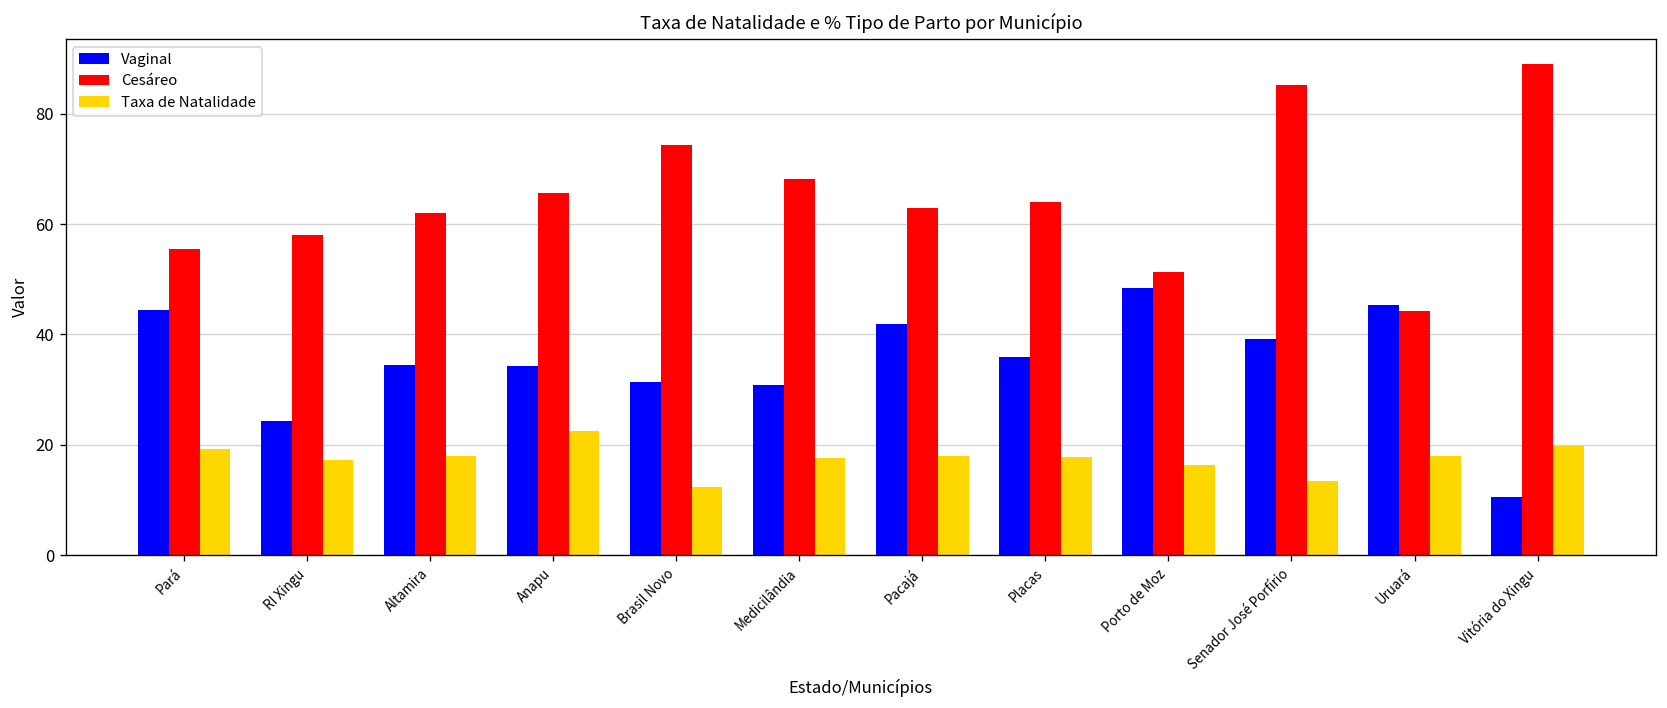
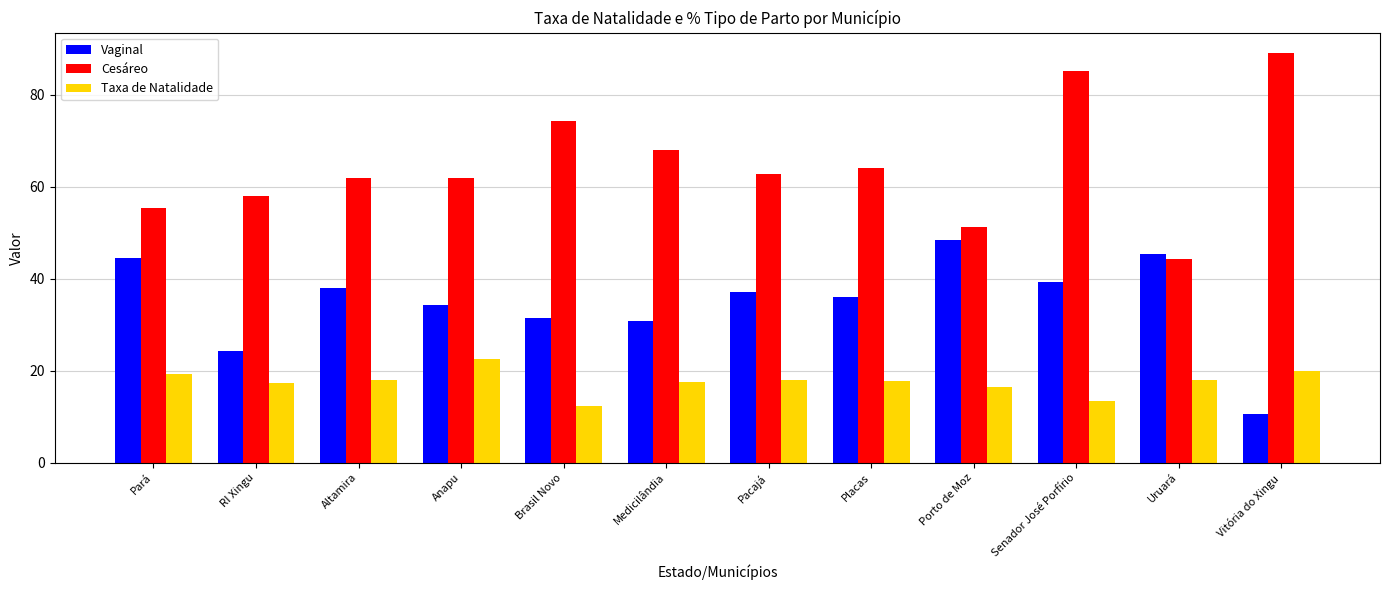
Vaginal, Altamira: 35 -> 38
Cesáreo, Anapu: 66 -> 62
Vaginal, Pacajá: 42 -> 37
